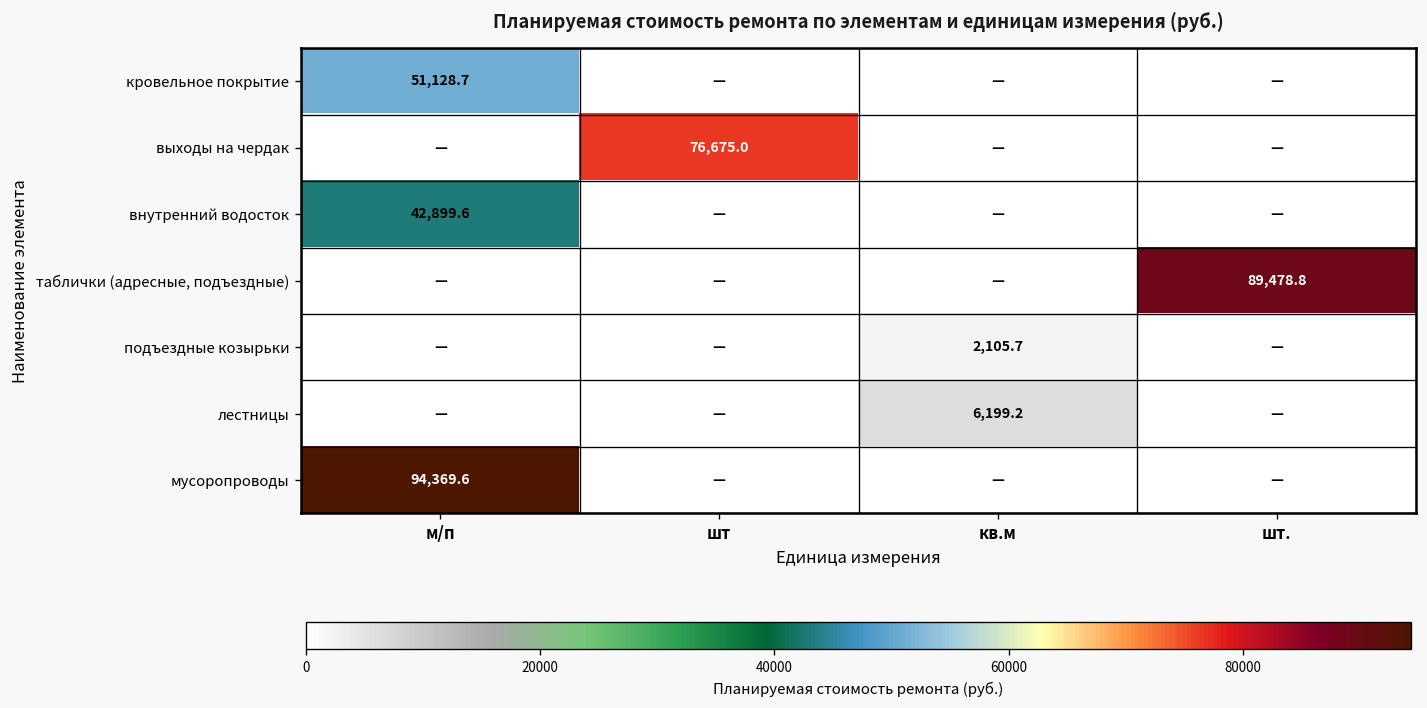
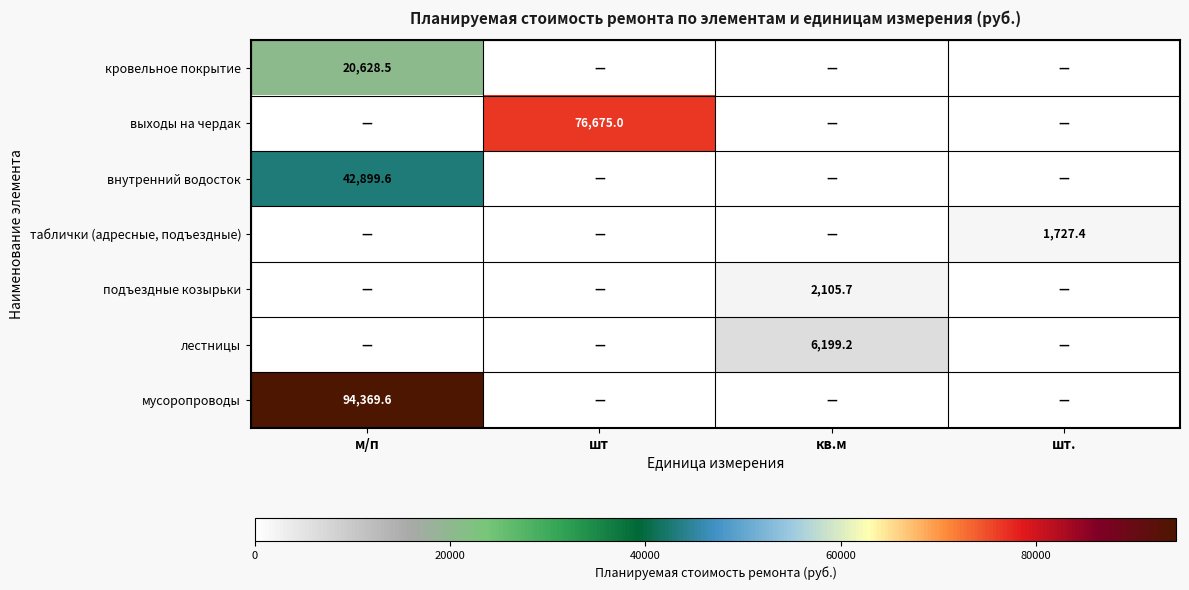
кровельное покрытие, м/п: 51,128.7 -> 20,628.5
таблички (адресные, подъездные), шт.: 89,478.8 -> 1,727.4
